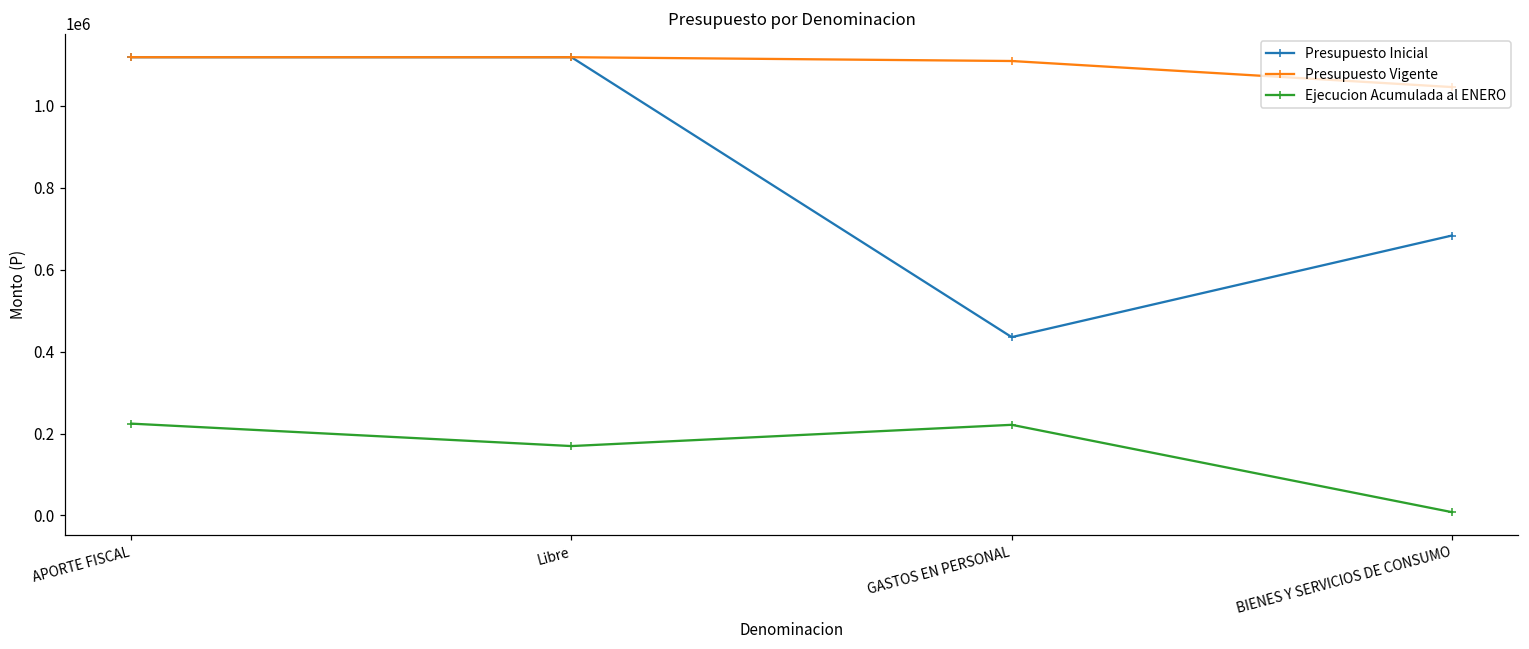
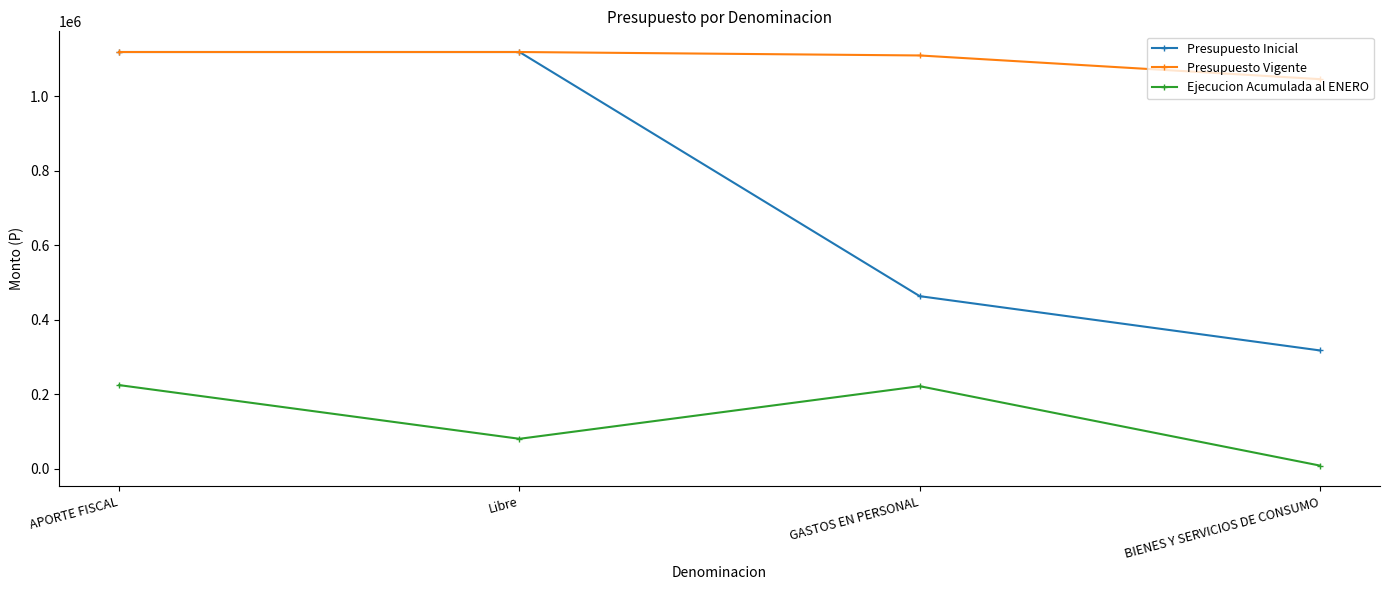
Ejecucion Acumulada al ENERO, Libre: 170000 -> 80000
Presupuesto Inicial, GASTOS EN PERSONAL: 440000 -> 460000
Presupuesto Inicial, BIENES Y SERVICIOS DE CONSUMO: 680000 -> 320000
